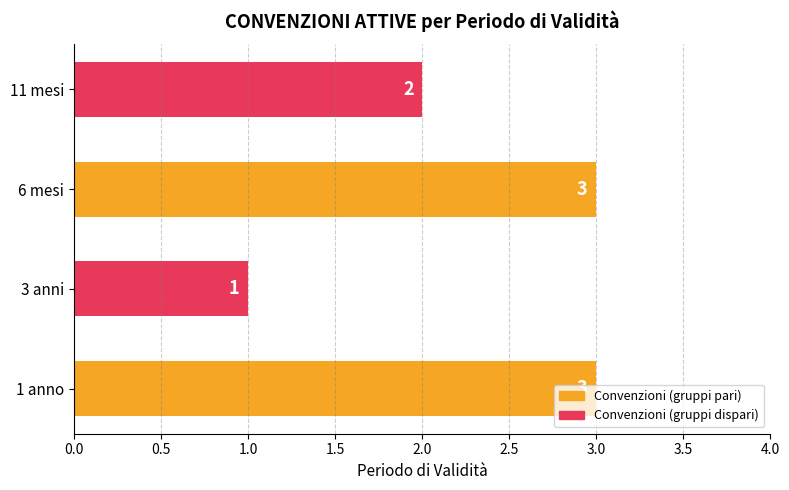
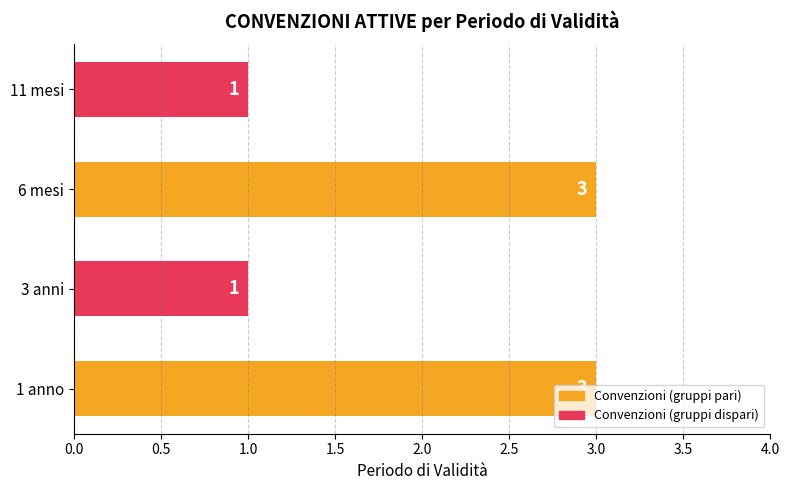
11 mesi: 2 -> 1
